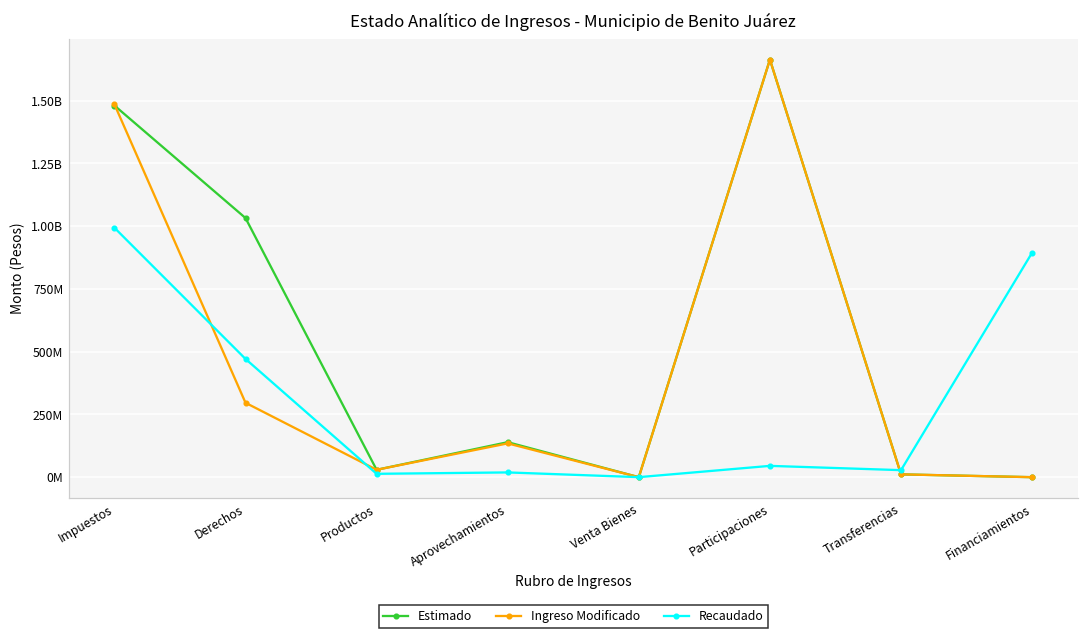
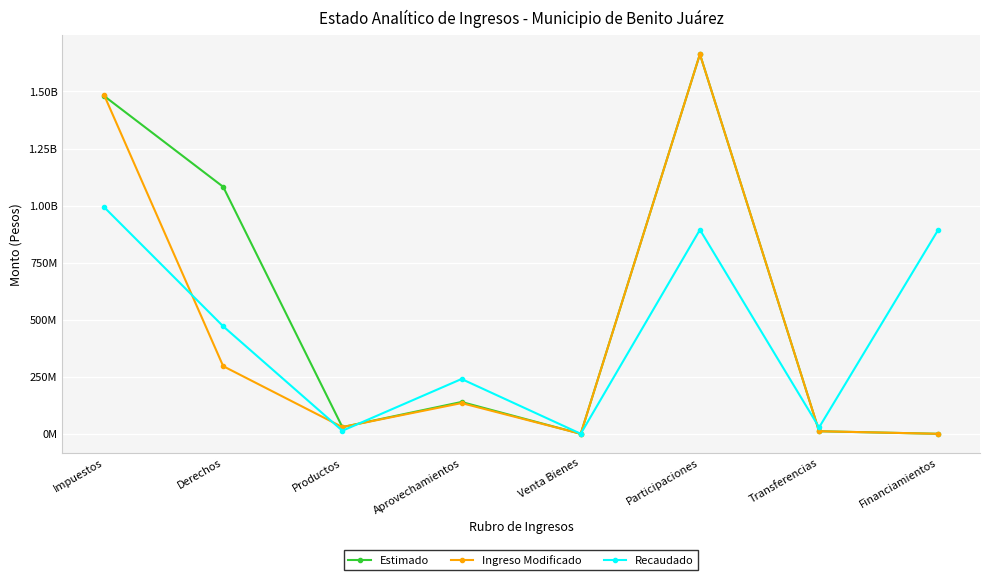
Estimado, Derechos: 1030000000 -> 1080000000
Recaudado, Aprovechamientos: 20000000 -> 240000000
Recaudado, Participaciones: 50000000 -> 890000000
